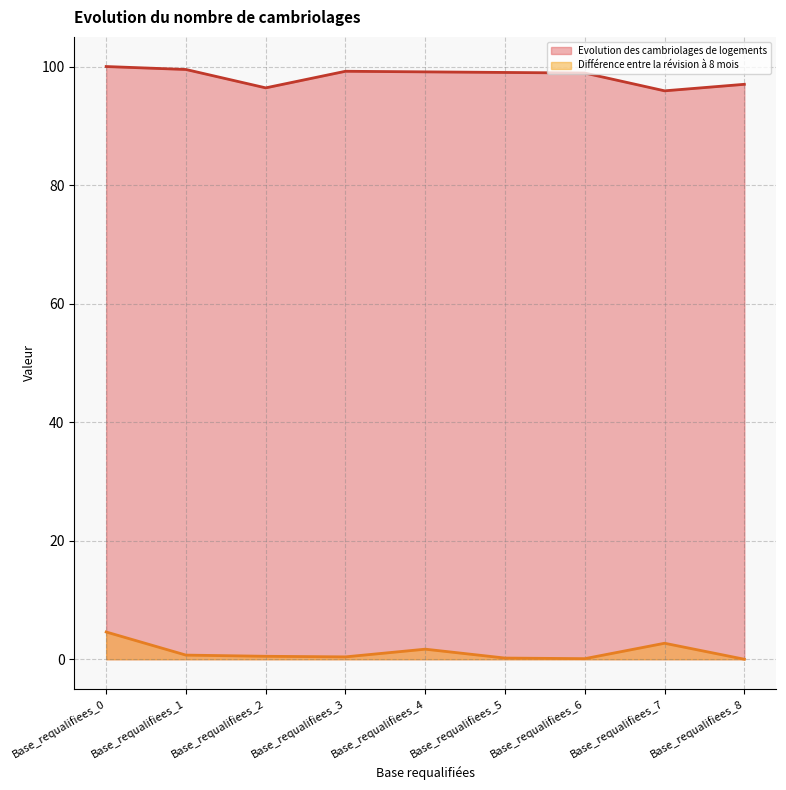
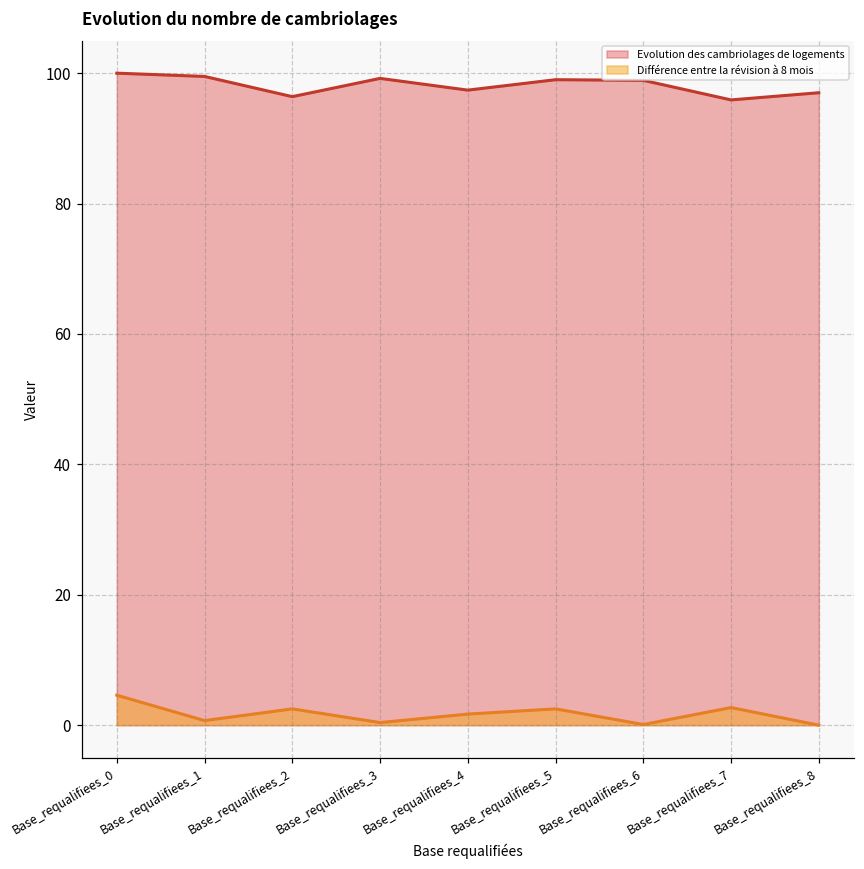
Différence entre la révision à 8 mois, Base_requalifiees_2: 1 -> 3
Evolution des cambriolages de logements, Base_requalifiees_4: 99 -> 97
Différence entre la révision à 8 mois, Base_requalifiees_5: 0 -> 3
